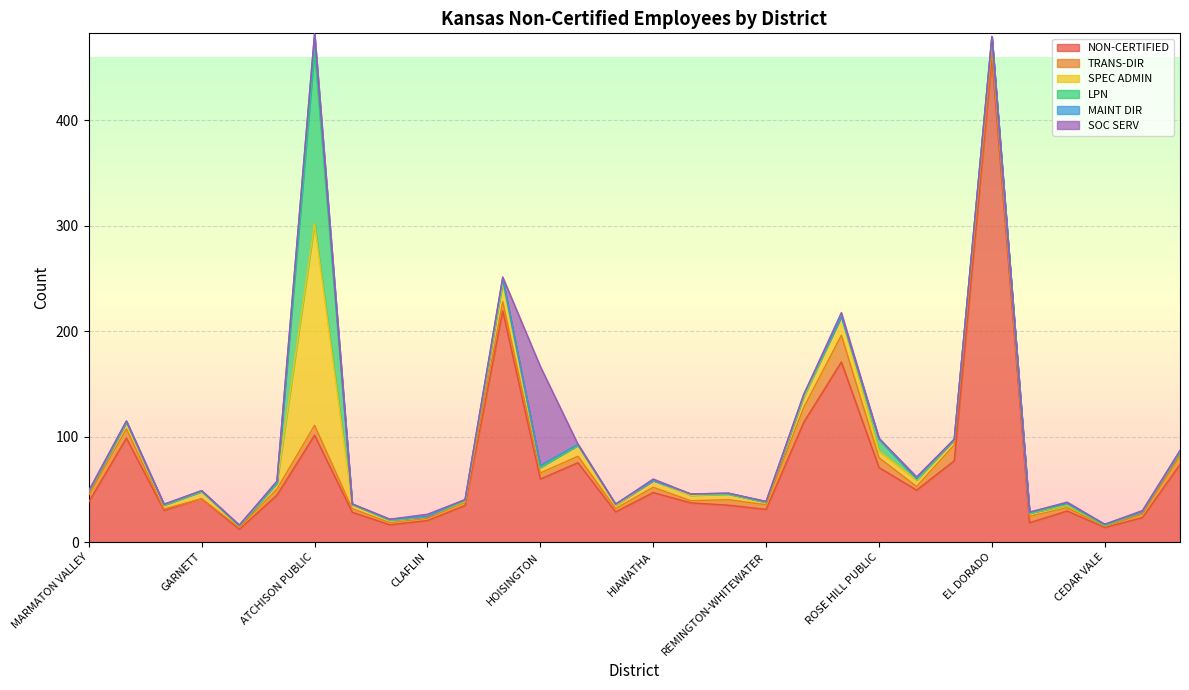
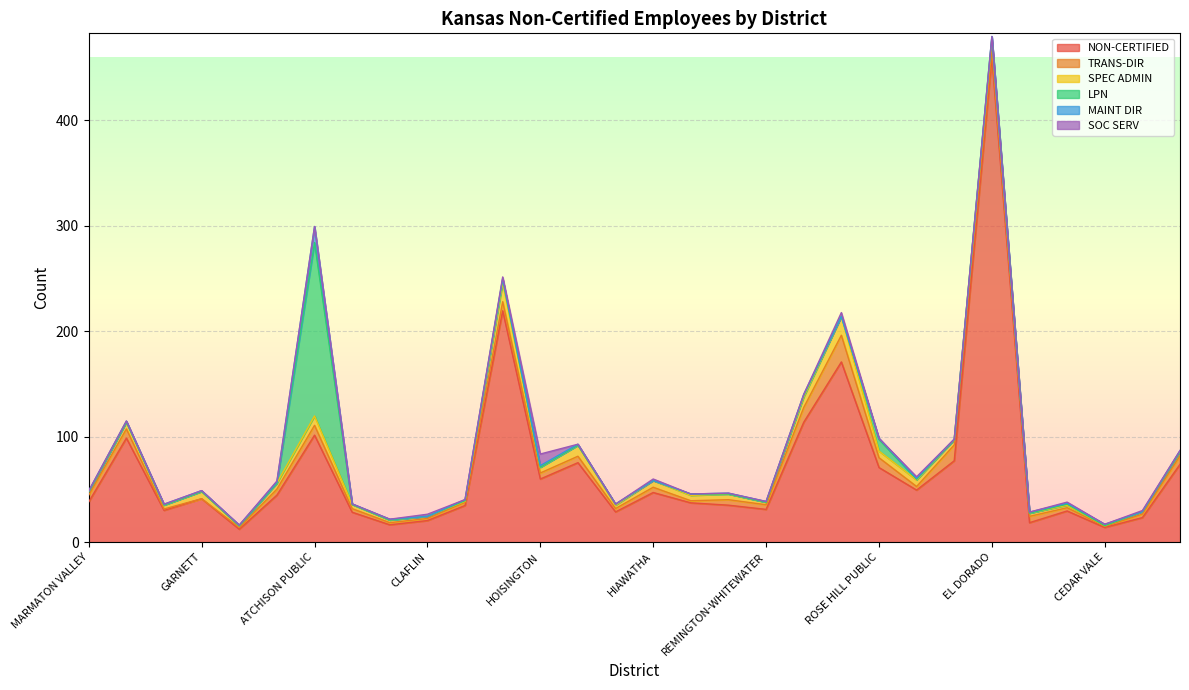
SPEC ADMIN, ATCHISON PUBLIC: 192 -> 9
SOC SERV, HOISINGTON: 94 -> 11
